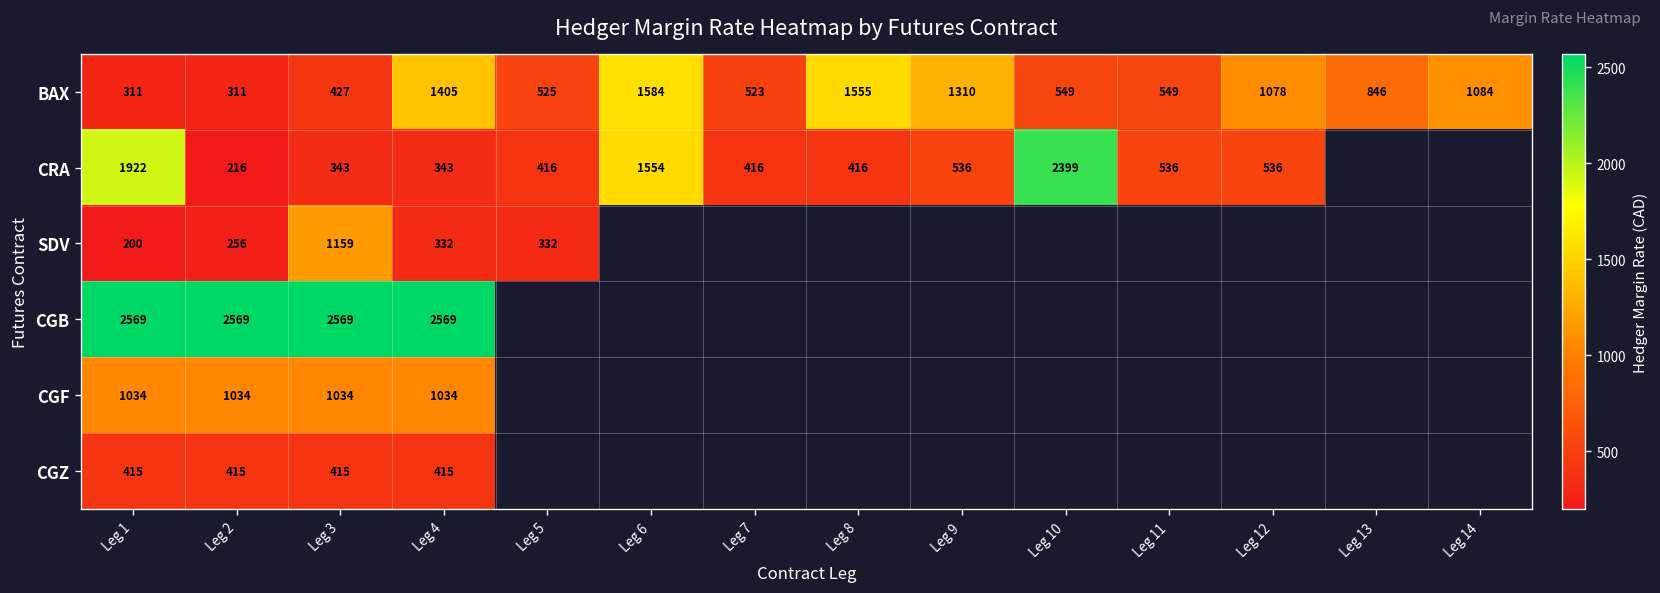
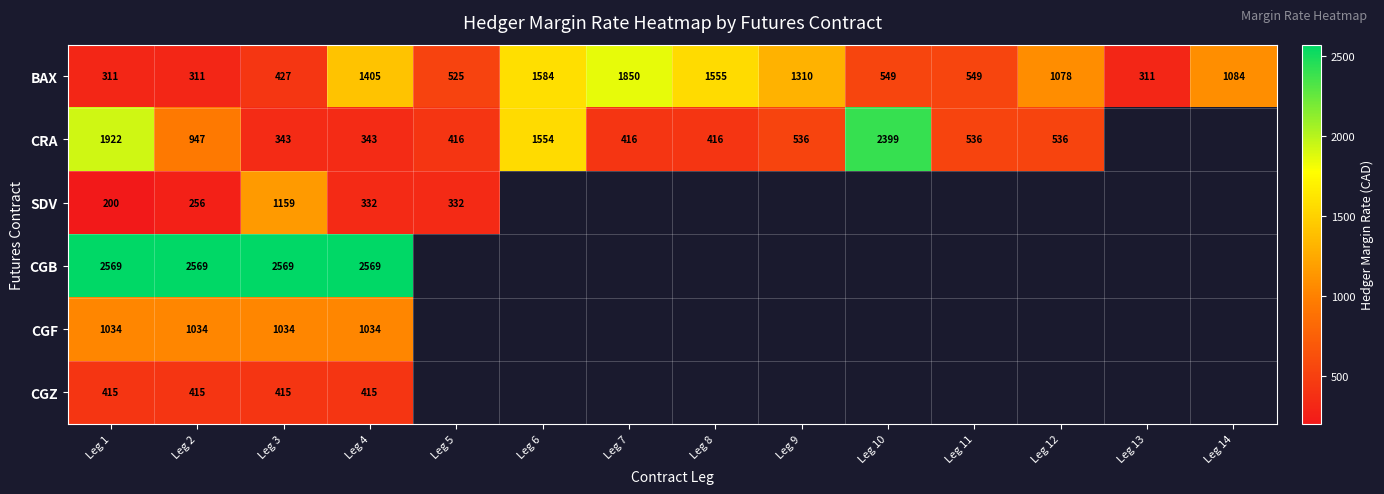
BAX, Leg 7: 523 -> 1850
BAX, Leg 13: 846 -> 311
CRA, Leg 2: 216 -> 947
